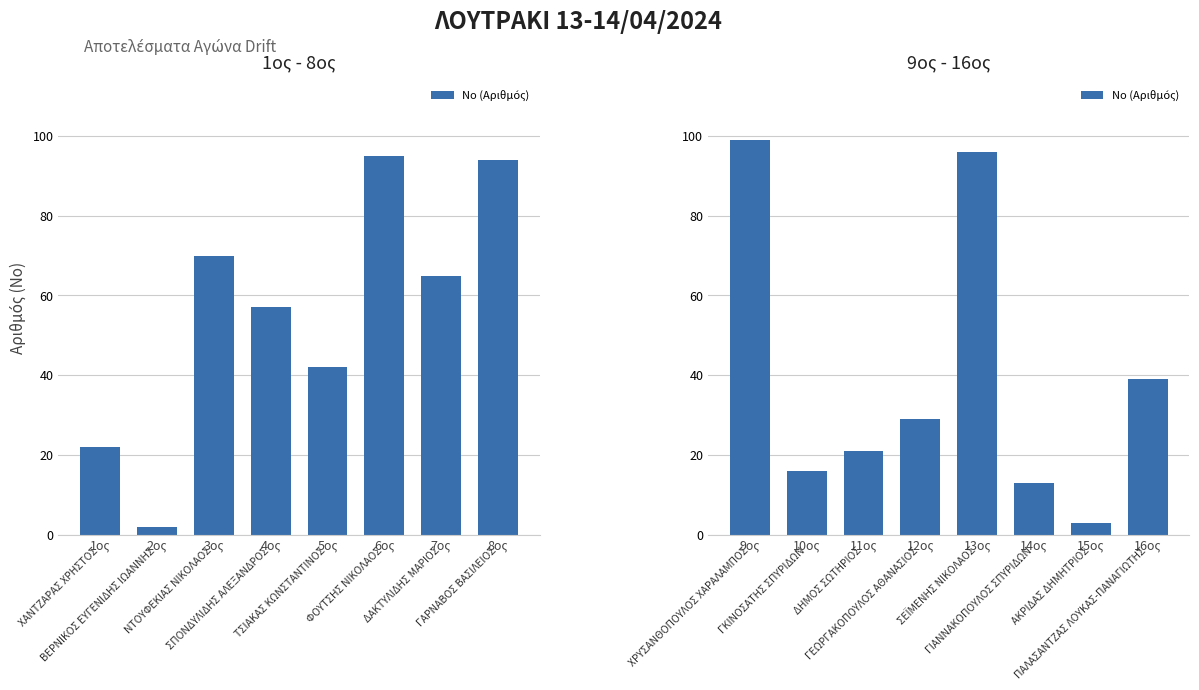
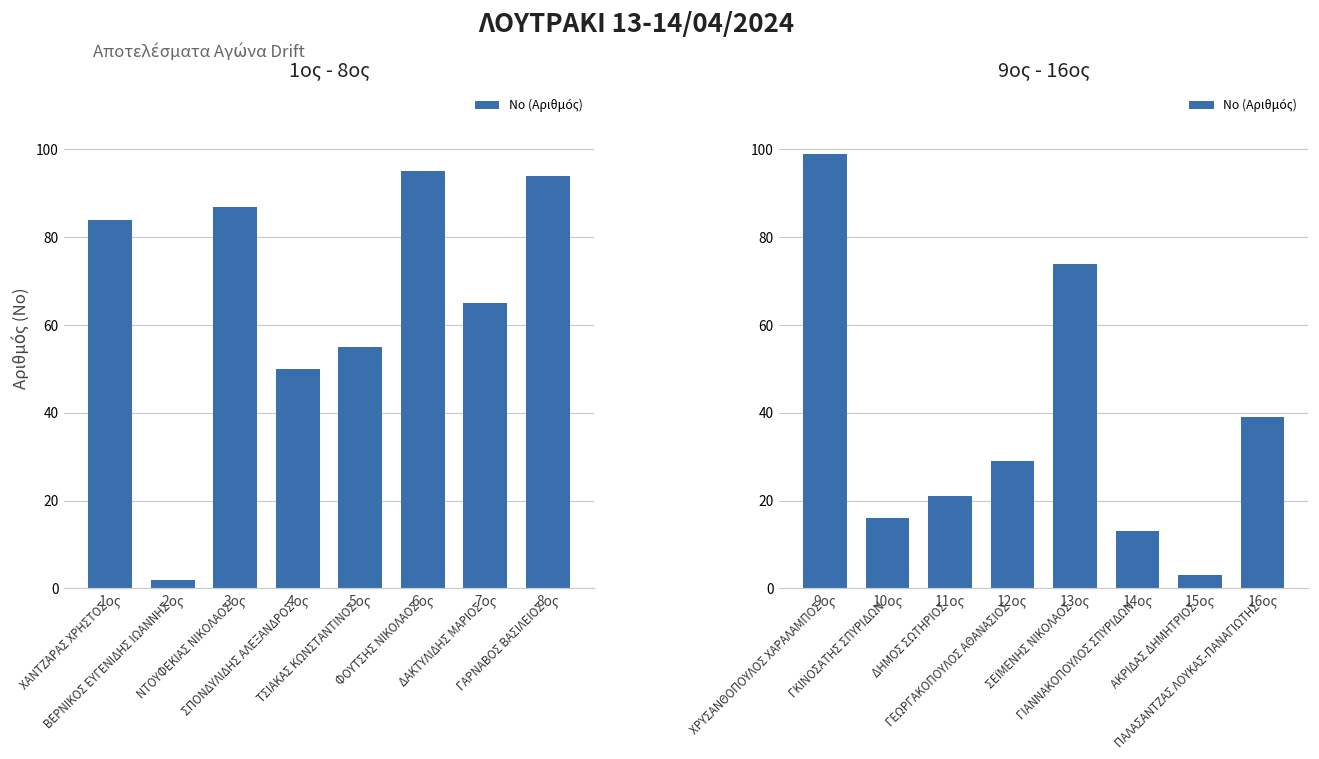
1ος - 8ος, 1ος: 22 -> 84
1ος - 8ος, 3ος: 70 -> 87
1ος - 8ος, 4ος: 57 -> 50
1ος - 8ος, 5ος: 42 -> 55
9ος - 16ος, 13ος: 96 -> 74
